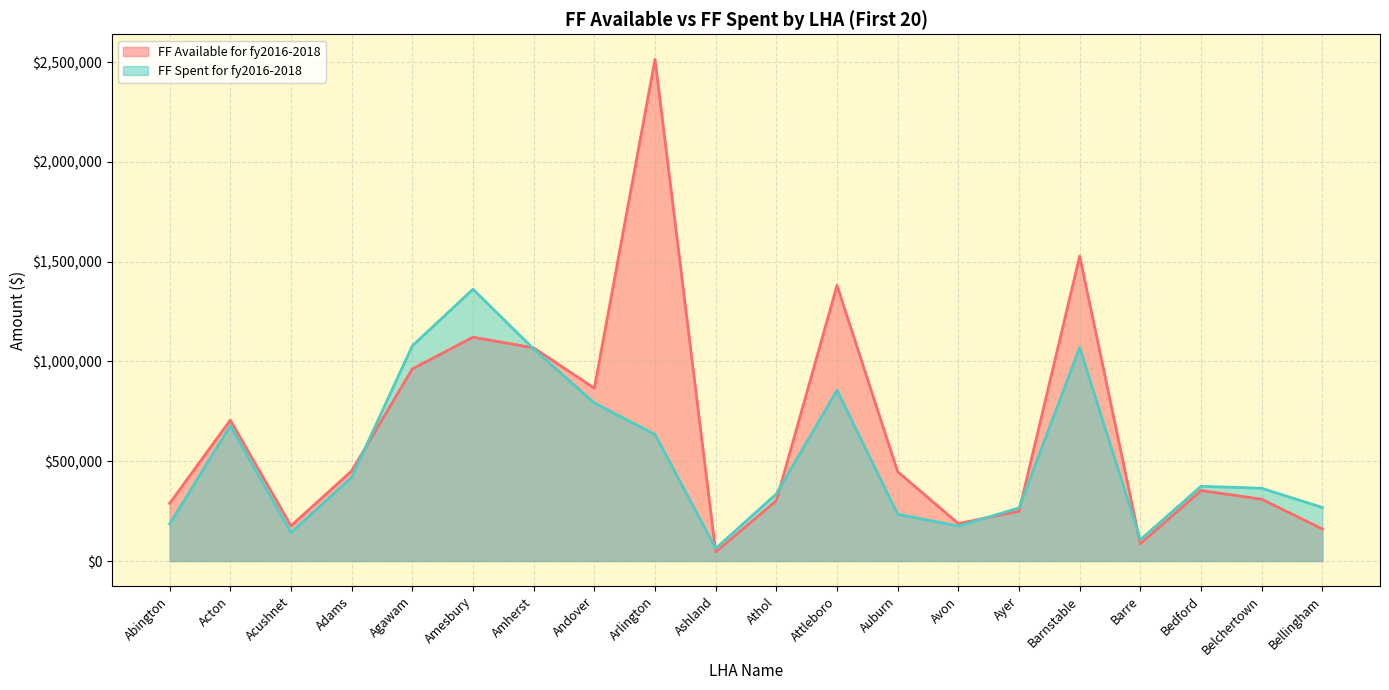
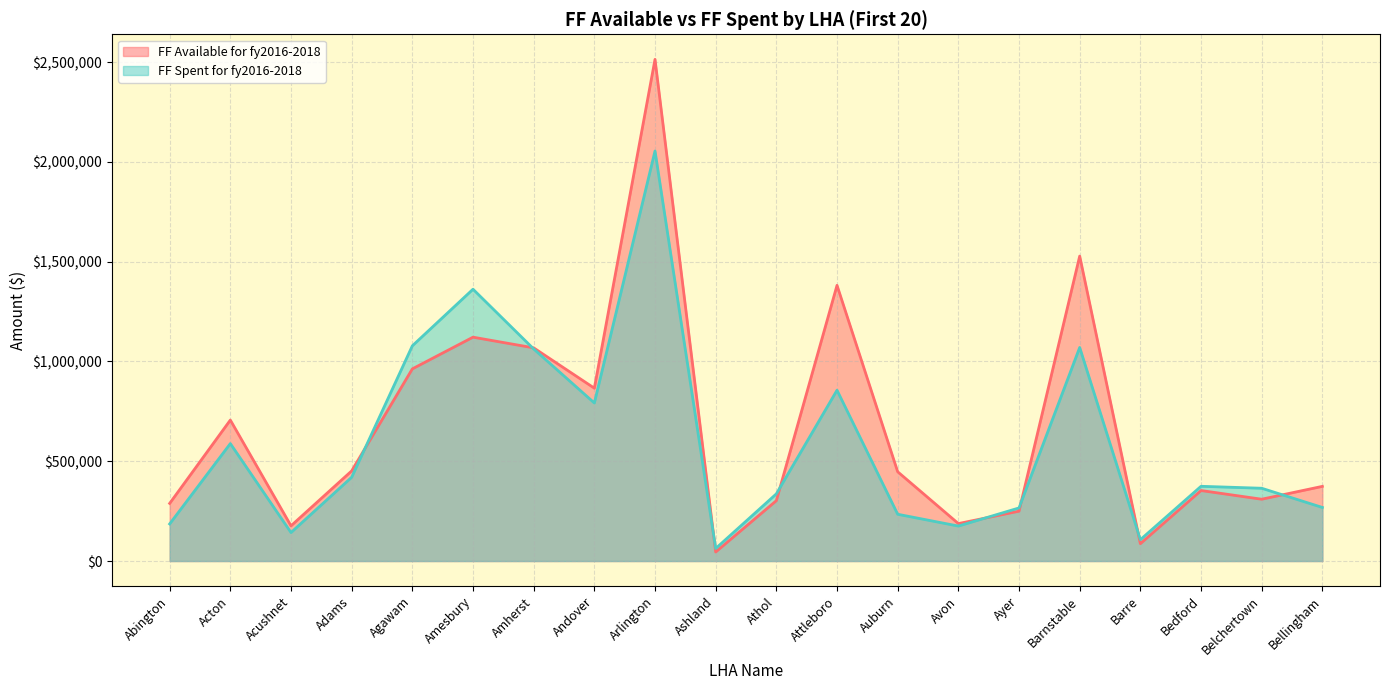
FF Spent for fy2016-2018, Acton: $680,000 -> $590,000
FF Spent for fy2016-2018, Arlington: $630,000 -> $2,050,000
FF Available for fy2016-2018, Bellingham: $160,000 -> $370,000
